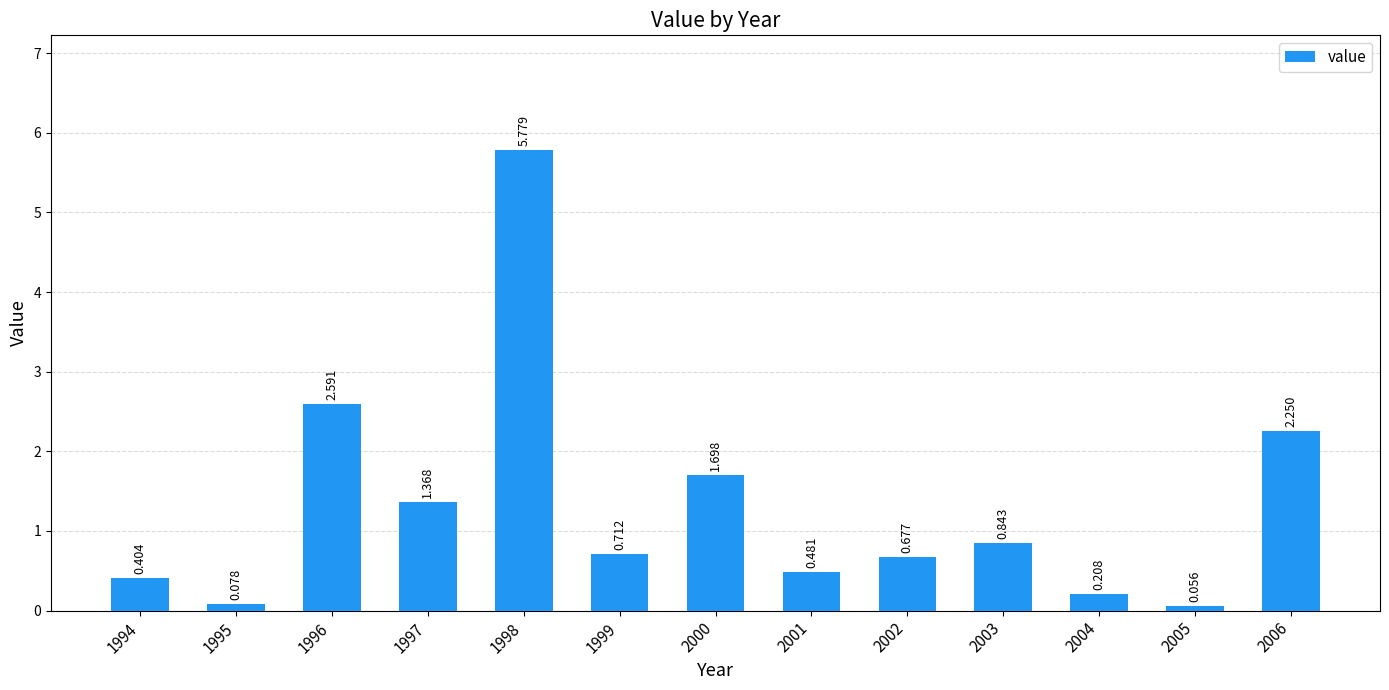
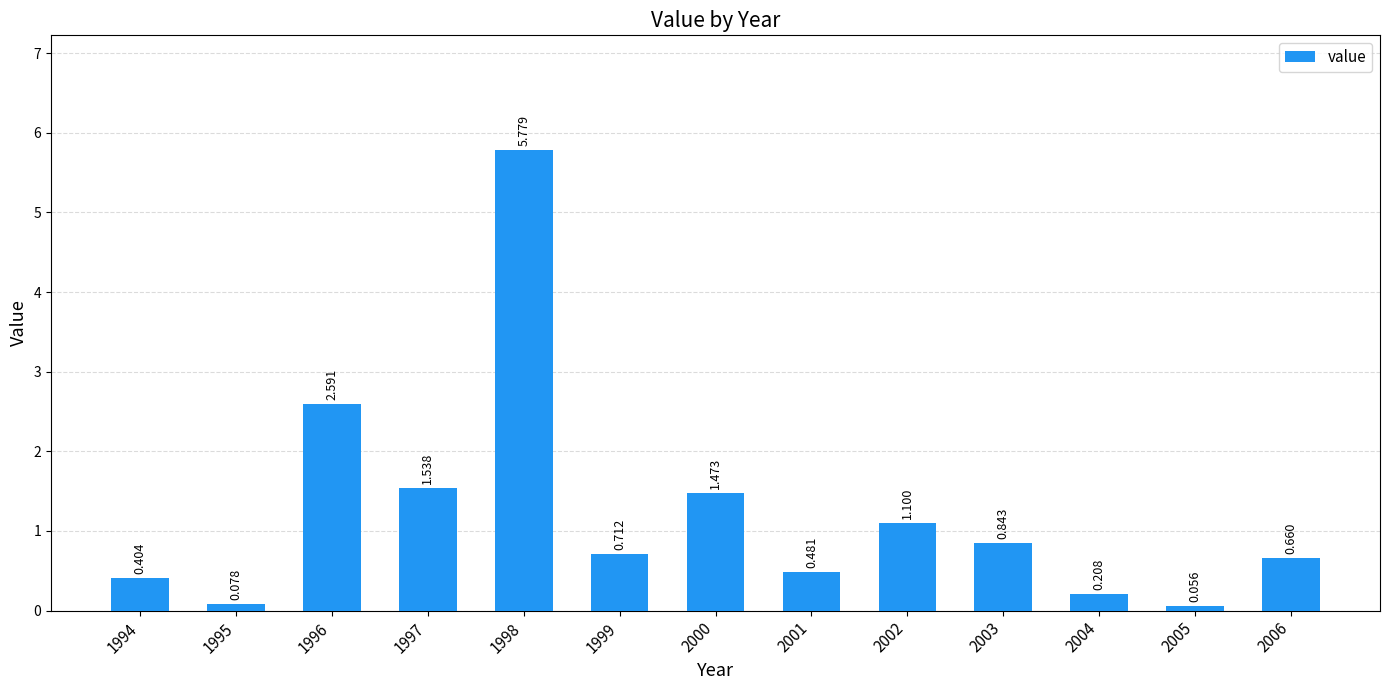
1997: 1.368 -> 1.538
2000: 1.698 -> 1.473
2002: 0.677 -> 1.100
2006: 2.250 -> 0.660
